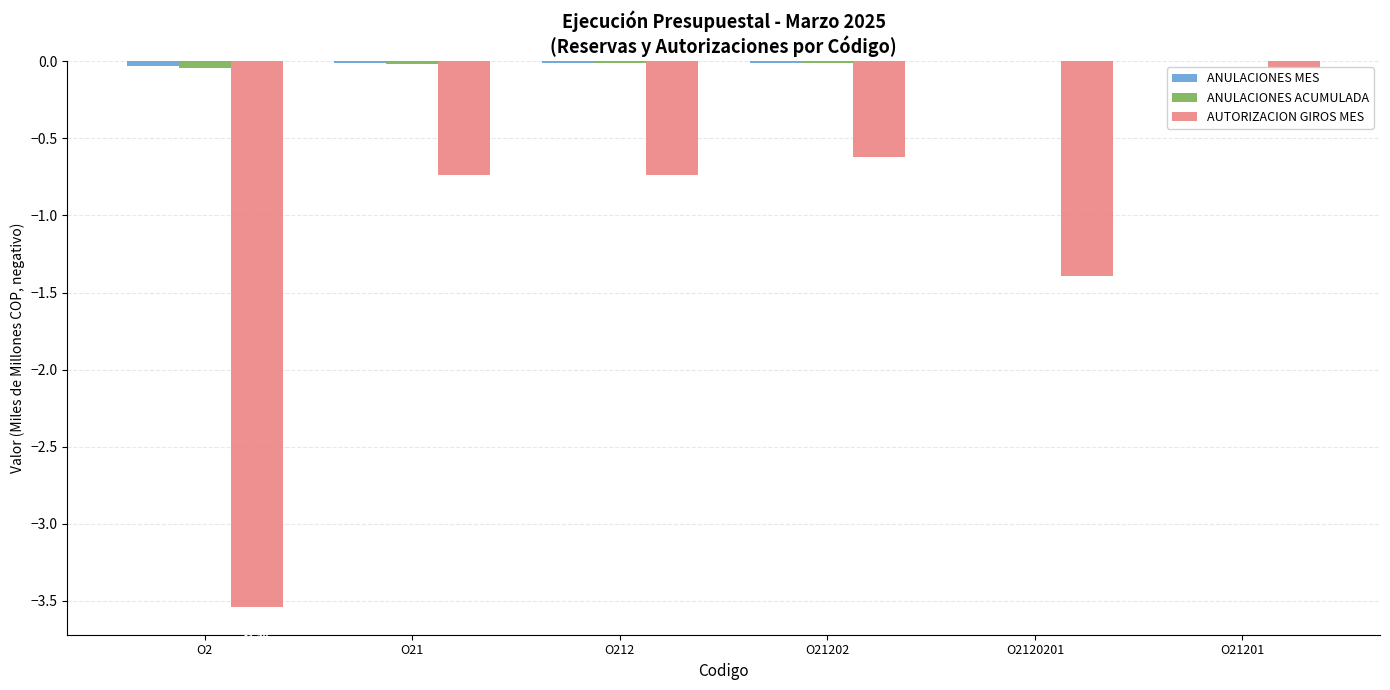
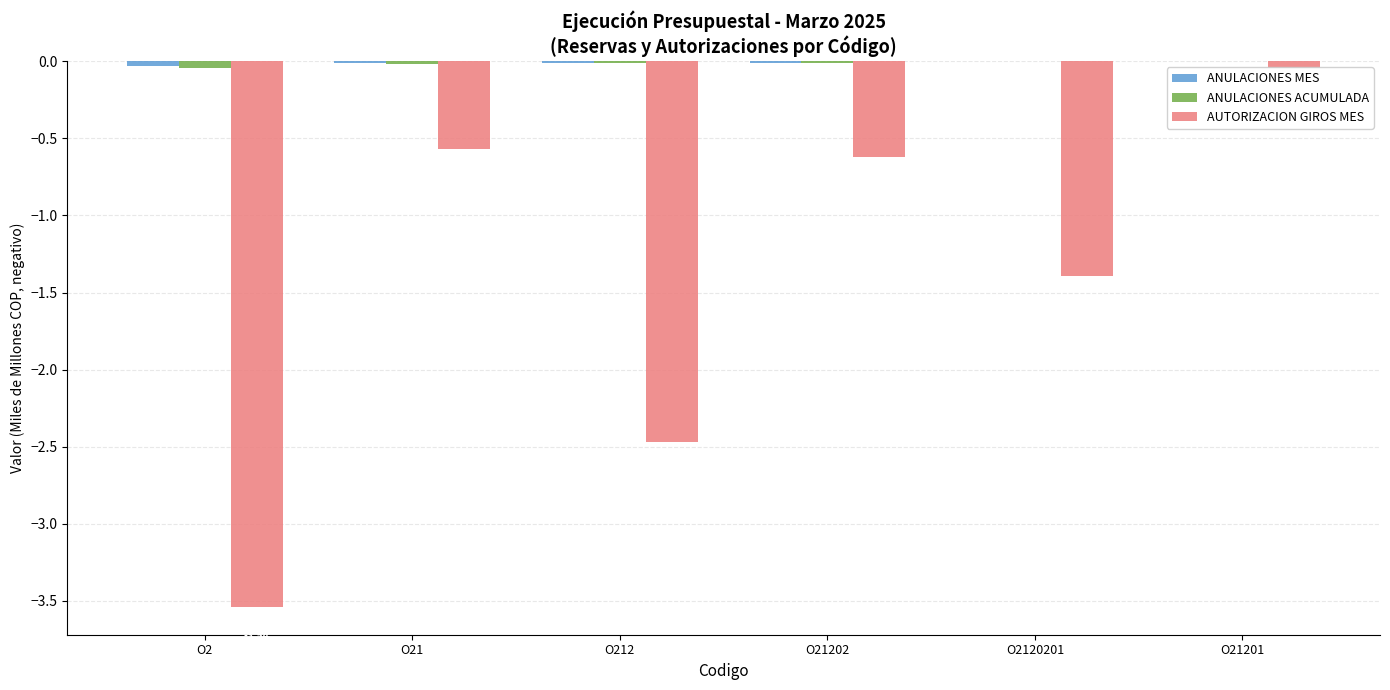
AUTORIZACION GIROS MES, O21: -0.74 -> -0.57
AUTORIZACION GIROS MES, O212: -0.74 -> -2.47
